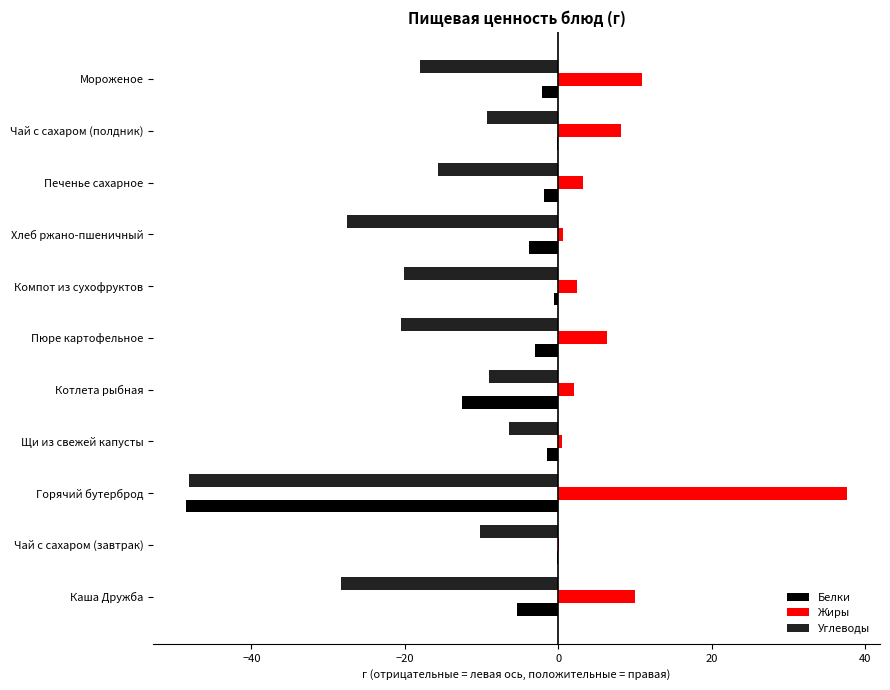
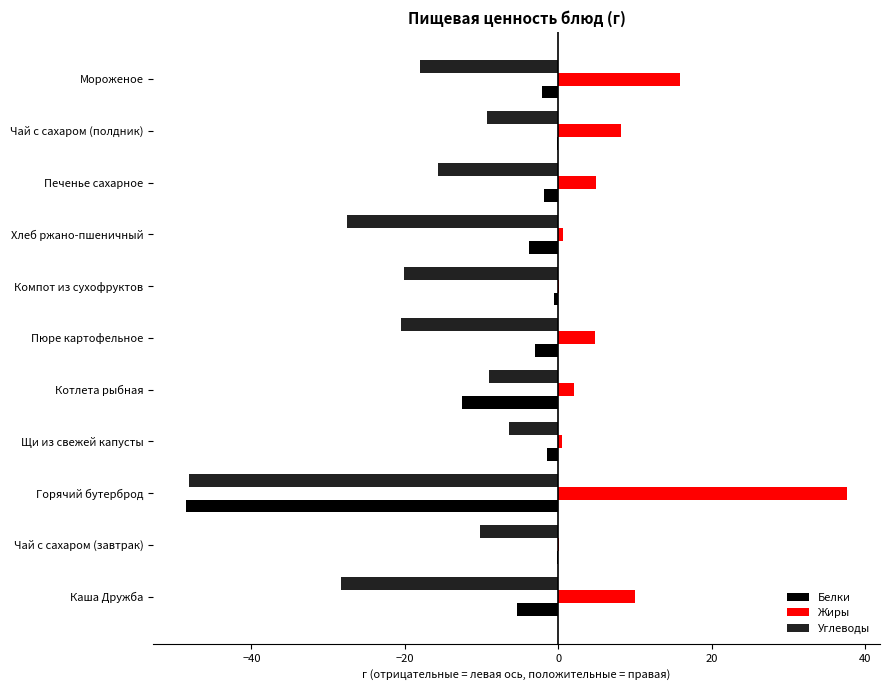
Жиры, Мороженое: 11 -> 16
Жиры, Печенье сахарное: 3 -> 5
Жиры, Компот из сухофруктов: 3 -> 0
Жиры, Пюре картофельное: 6 -> 5
